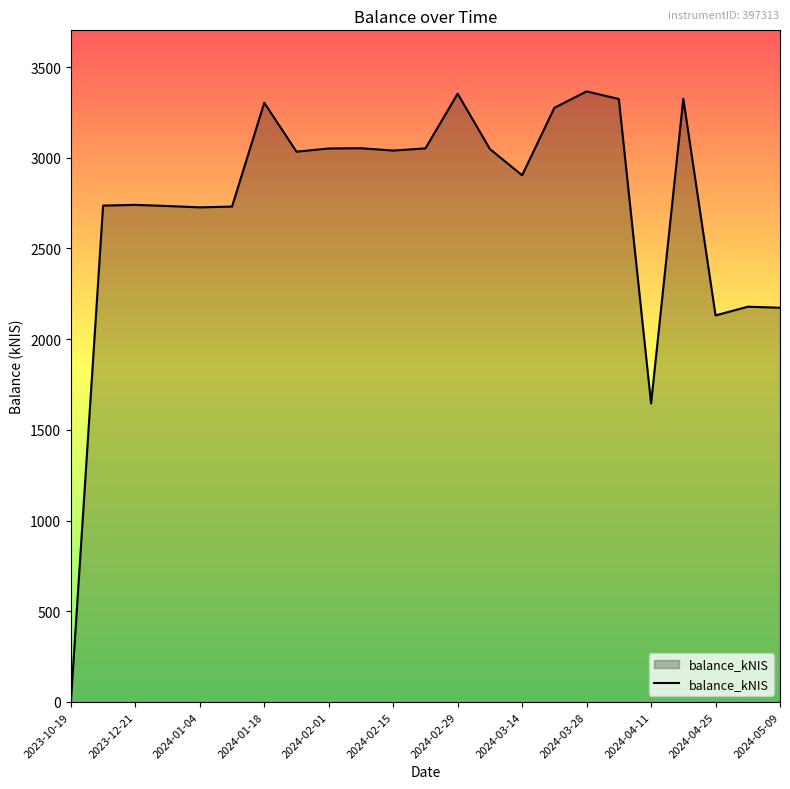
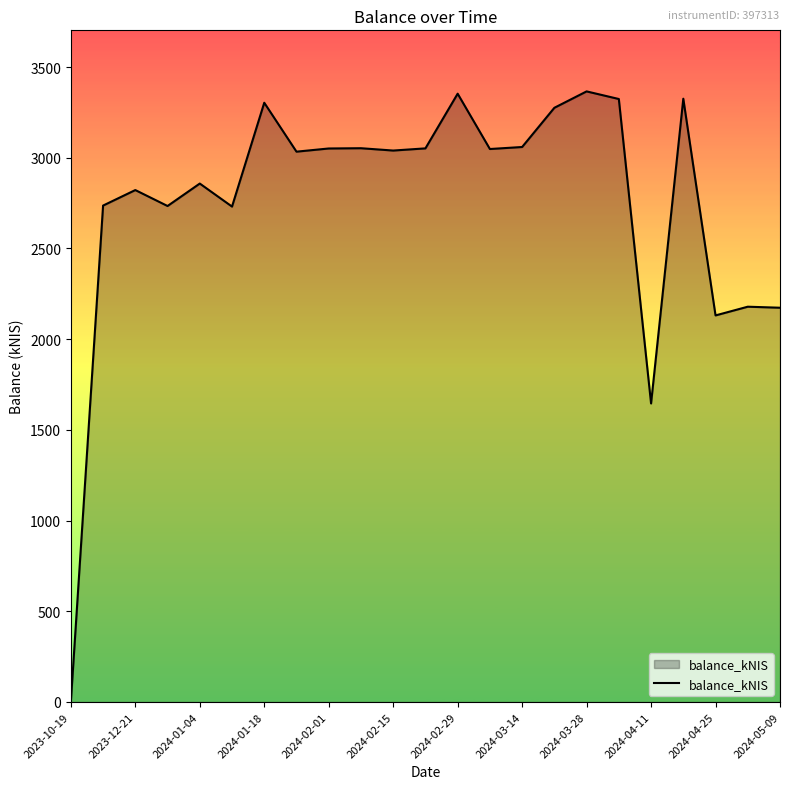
2023-12-21: 2740 -> 2820
2024-01-04: 2730 -> 2860
2024-03-14: 2900 -> 3060
